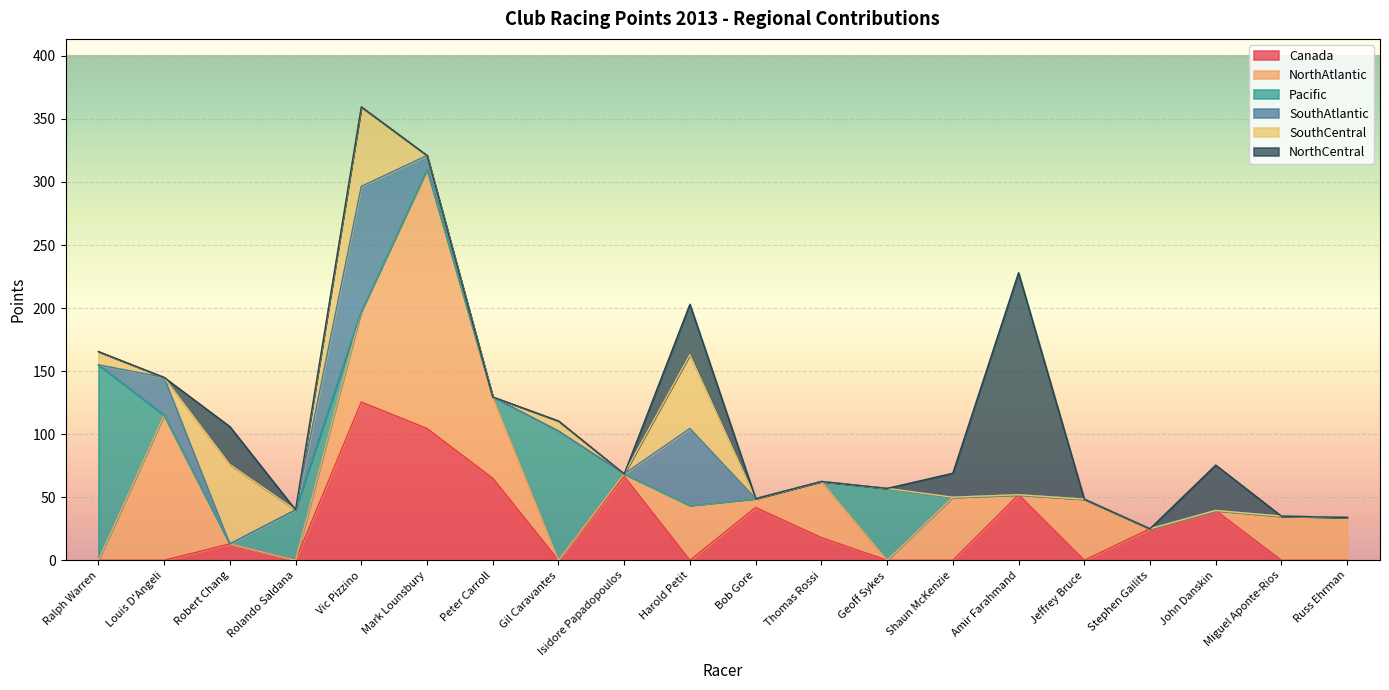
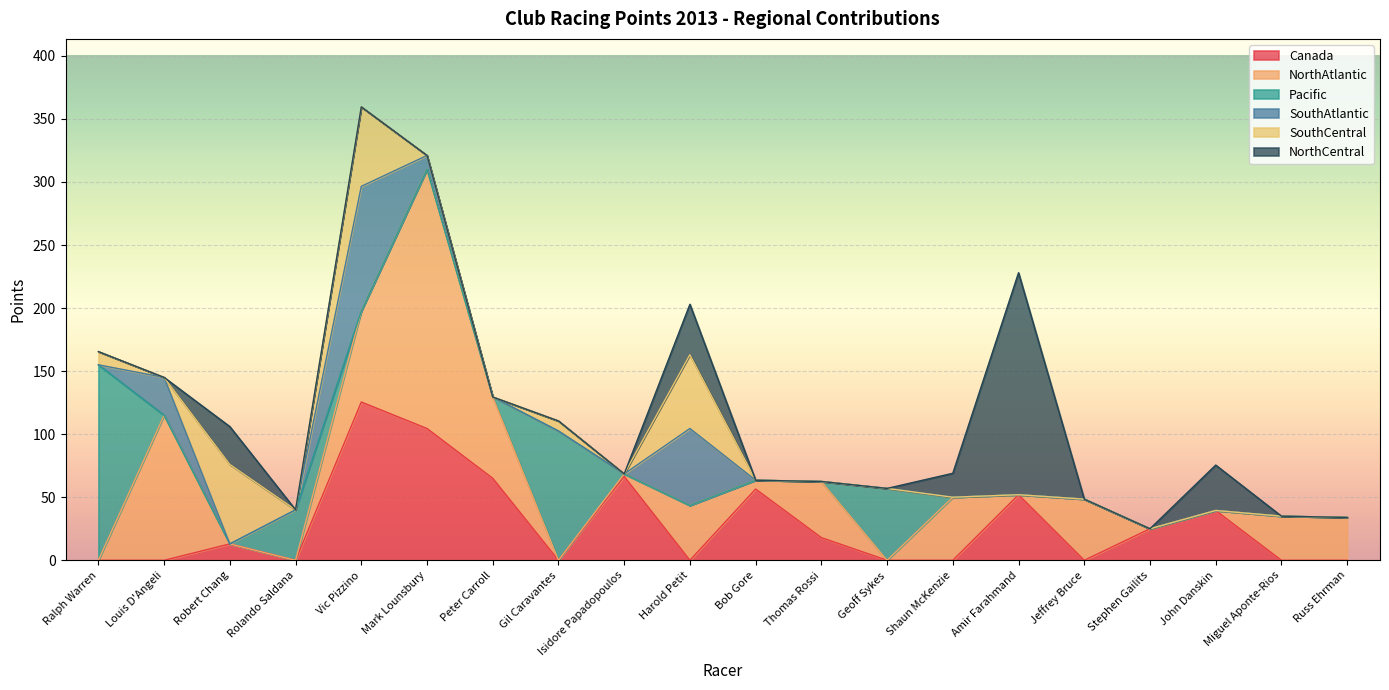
Canada, Bob Gore: 42 -> 57
